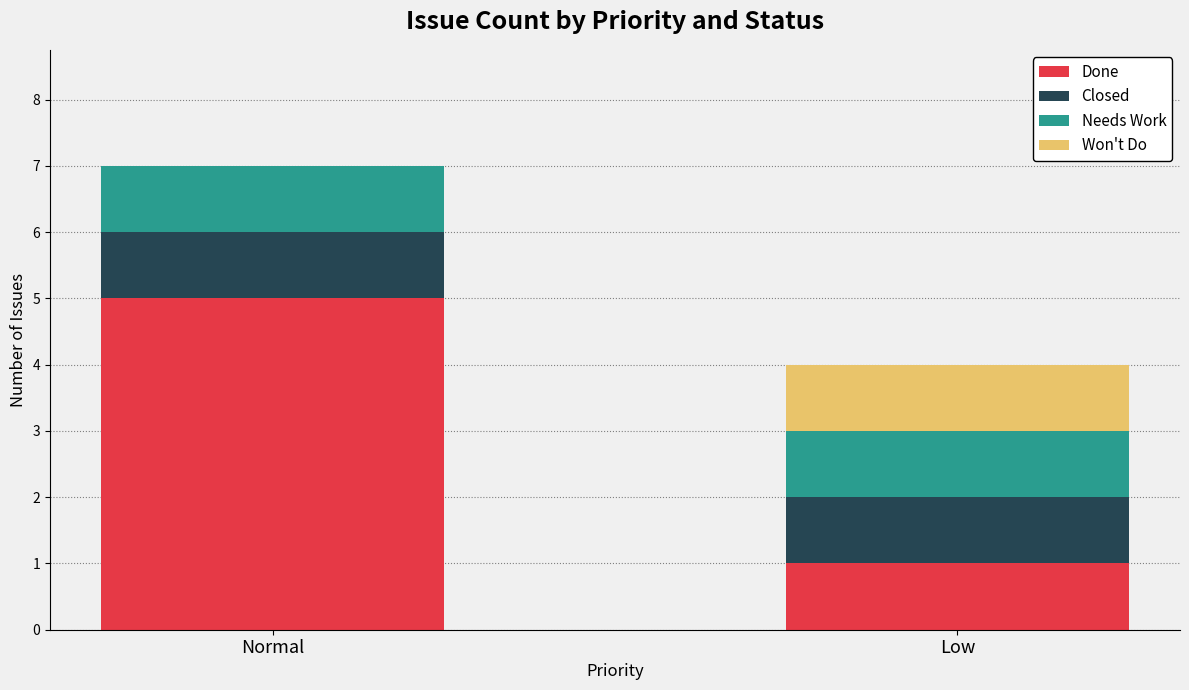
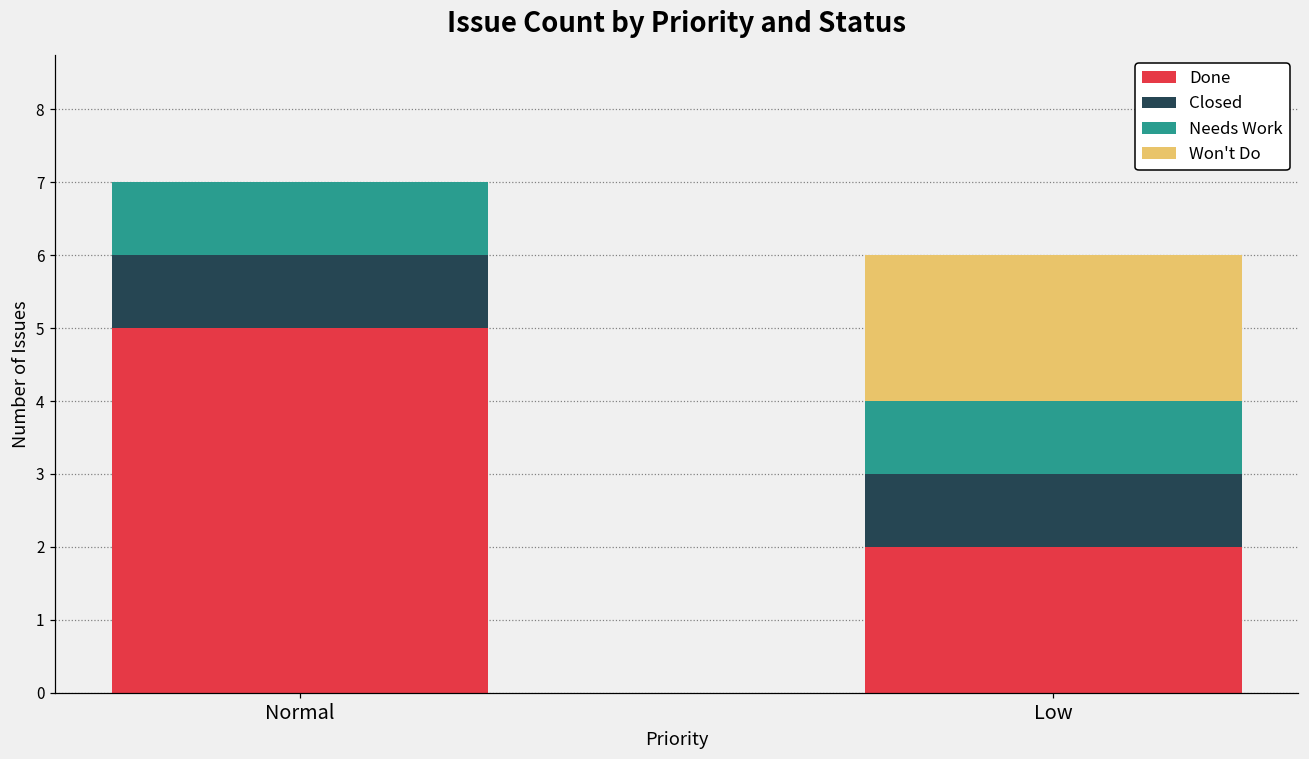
Done, Low: 1 -> 2
Won't Do, Low: 1 -> 2
